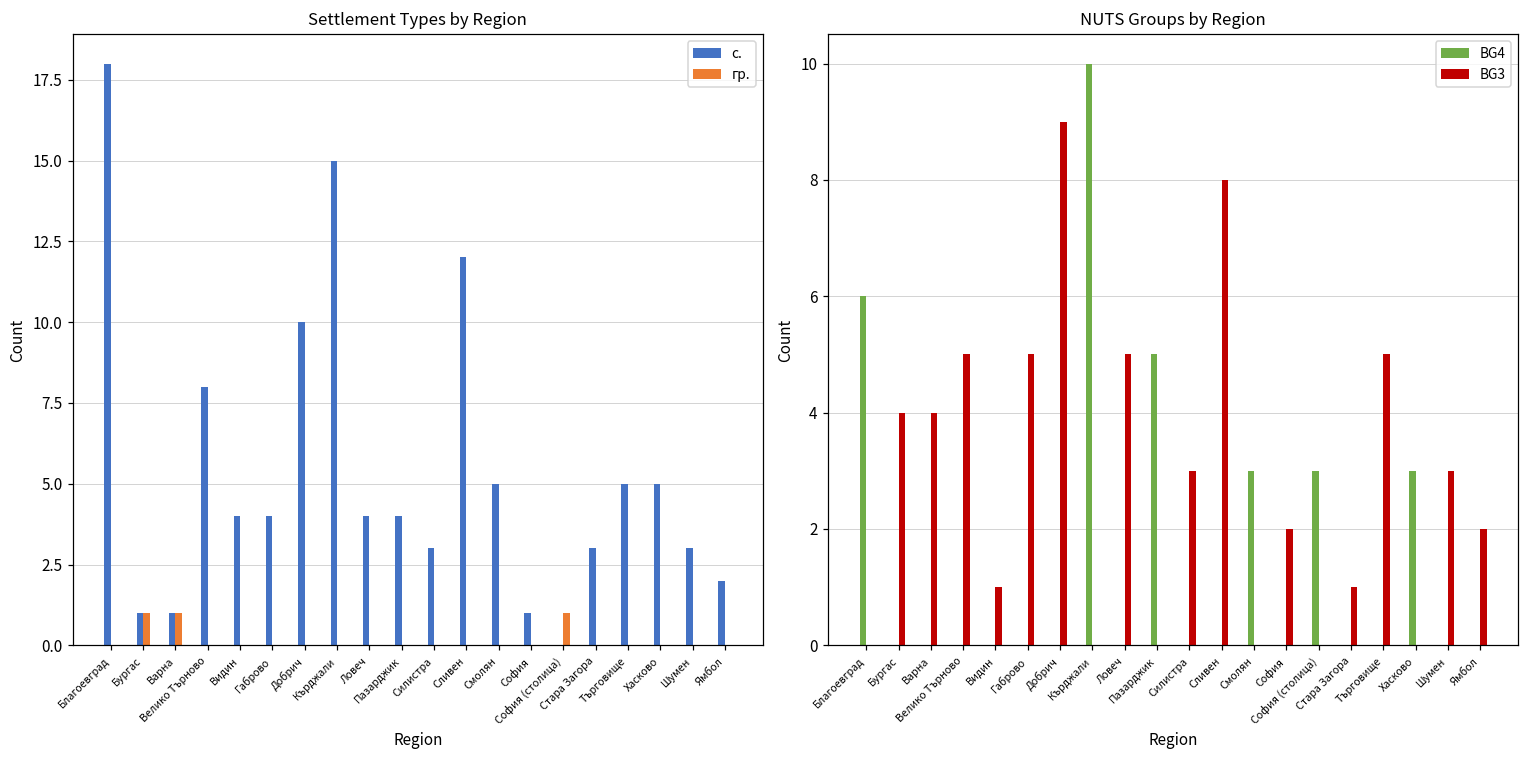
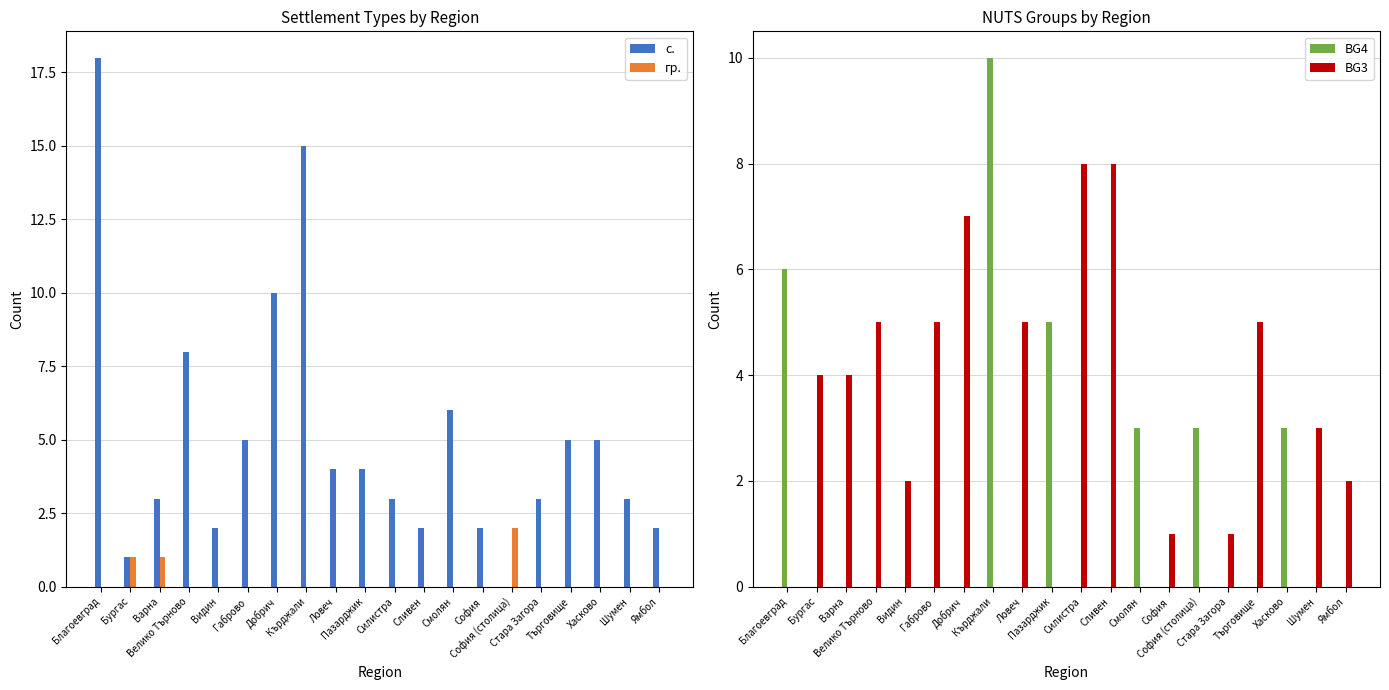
Settlement Types by Region, с., Варна: 1 -> 3
Settlement Types by Region, с., Видин: 4 -> 2
Settlement Types by Region, с., Габрово: 4 -> 5
Settlement Types by Region, с., Сливен: 12 -> 2
Settlement Types by Region, с., Смолян: 5 -> 6
Settlement Types by Region, с., София: 1 -> 2
Settlement Types by Region, гр., София (столица): 1 -> 2
NUTS Groups by Region, BG3, Видин: 1 -> 2
NUTS Groups by Region, BG3, Добрич: 9 -> 7
NUTS Groups by Region, BG3, Силистра: 3 -> 8
NUTS Groups by Region, BG3, София: 2 -> 1
